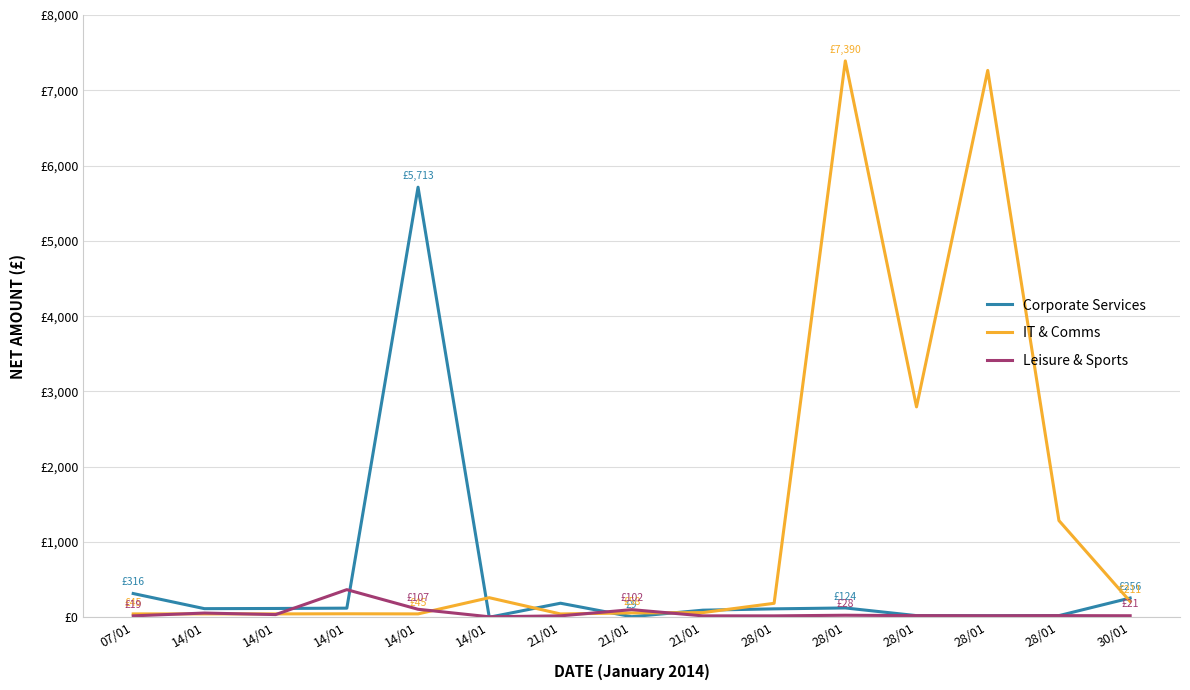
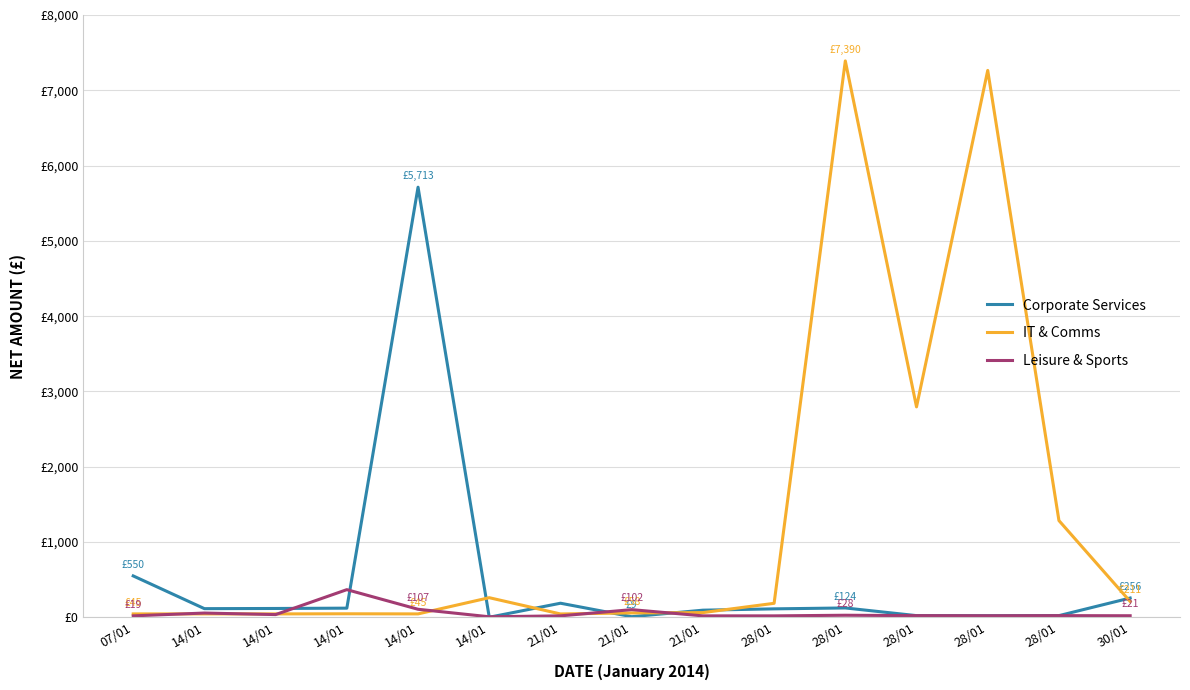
Corporate Services, 07/01: £316 -> £550
